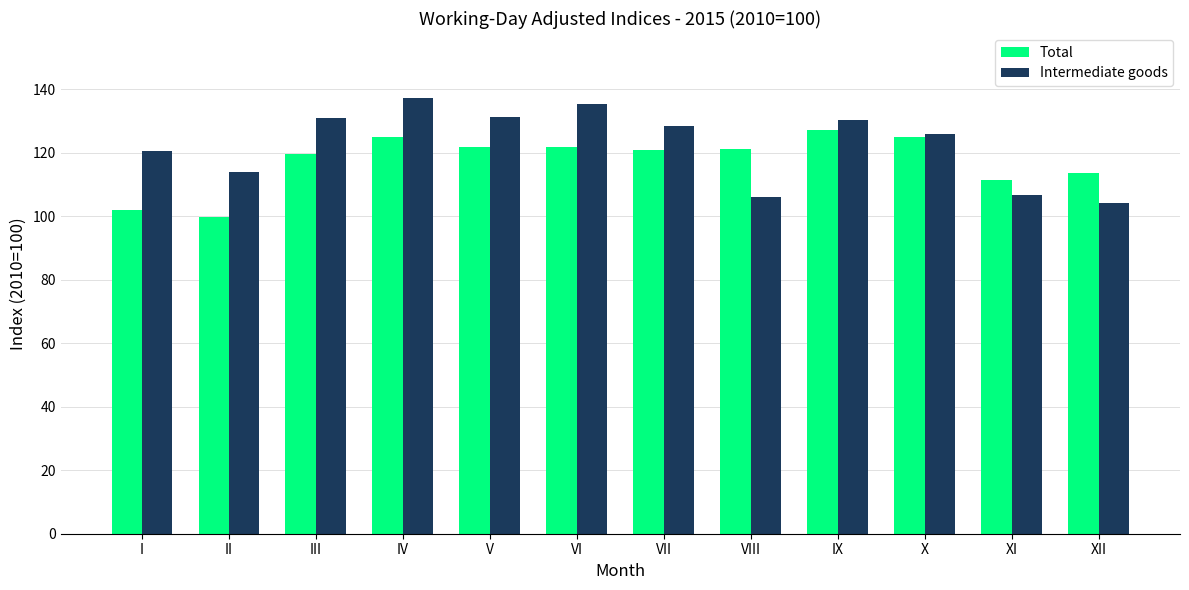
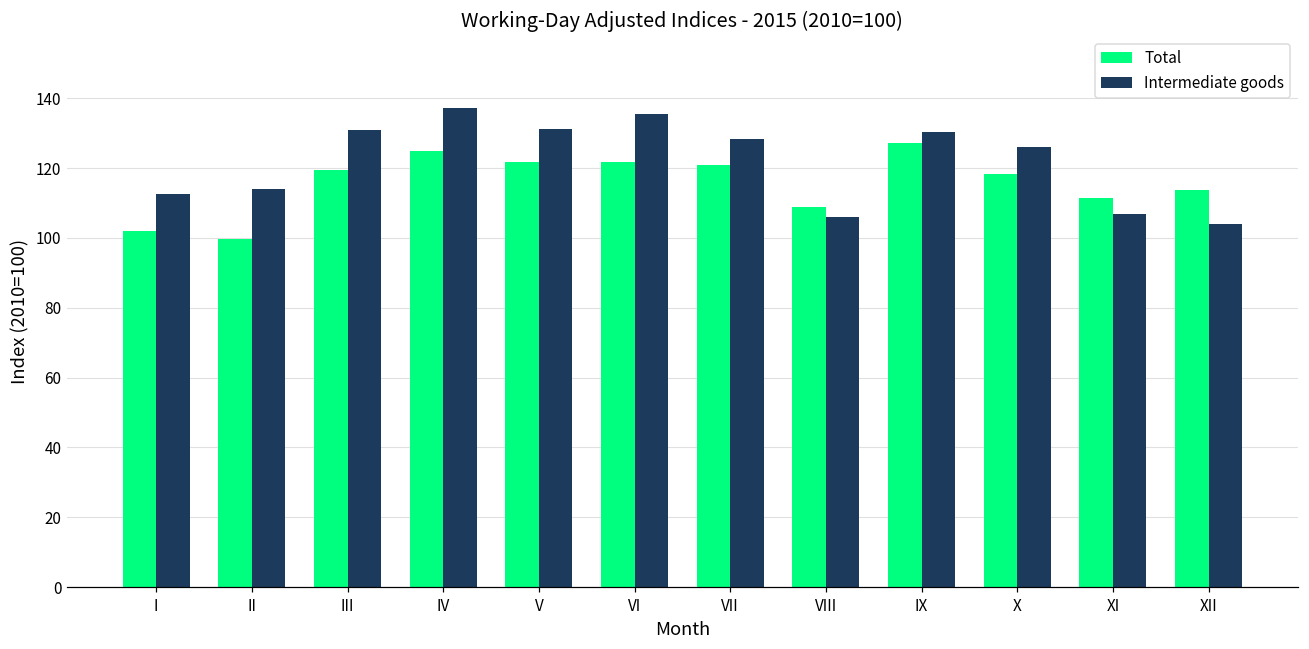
Intermediate goods, I: 120 -> 113
Total, VIII: 121 -> 109
Total, X: 125 -> 118
